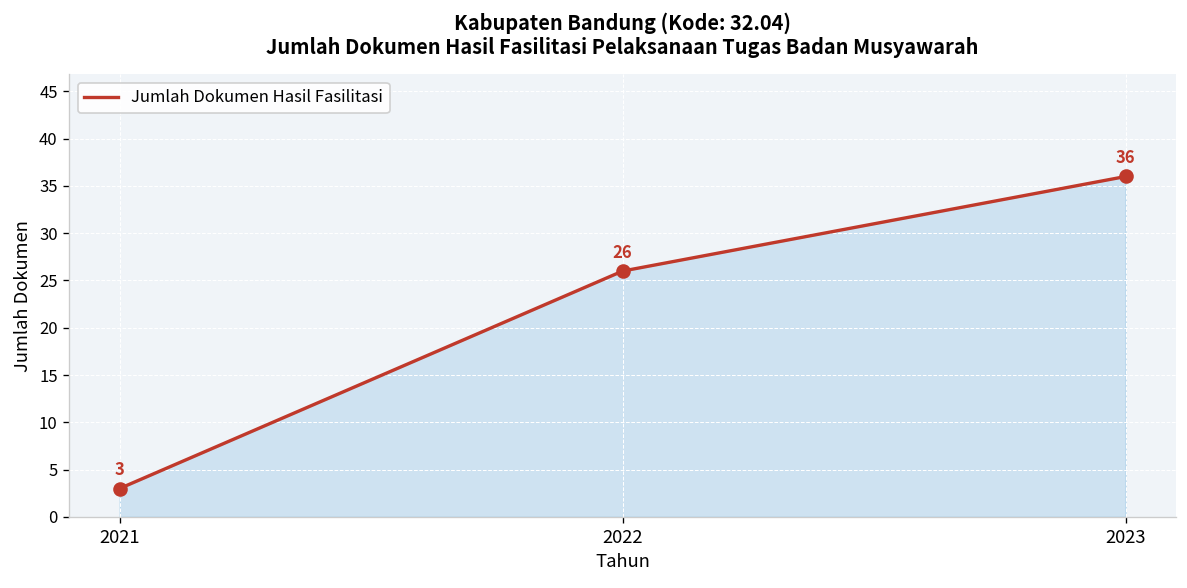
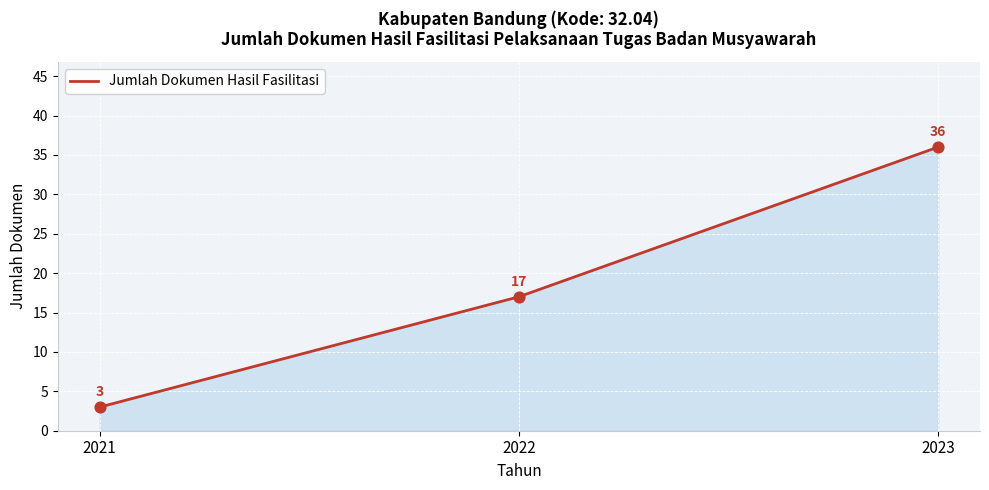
2022: 26 -> 17
